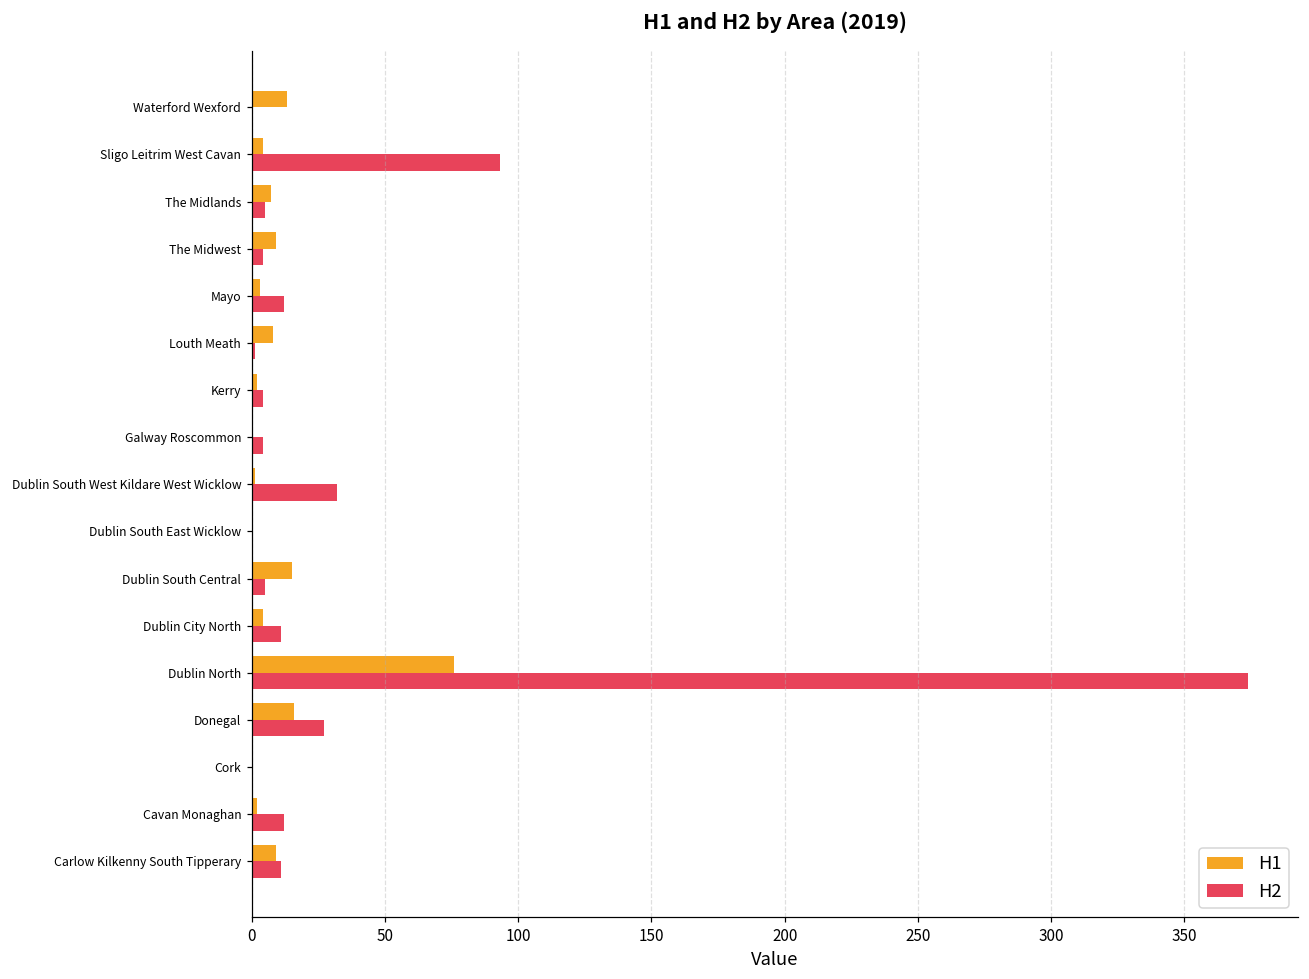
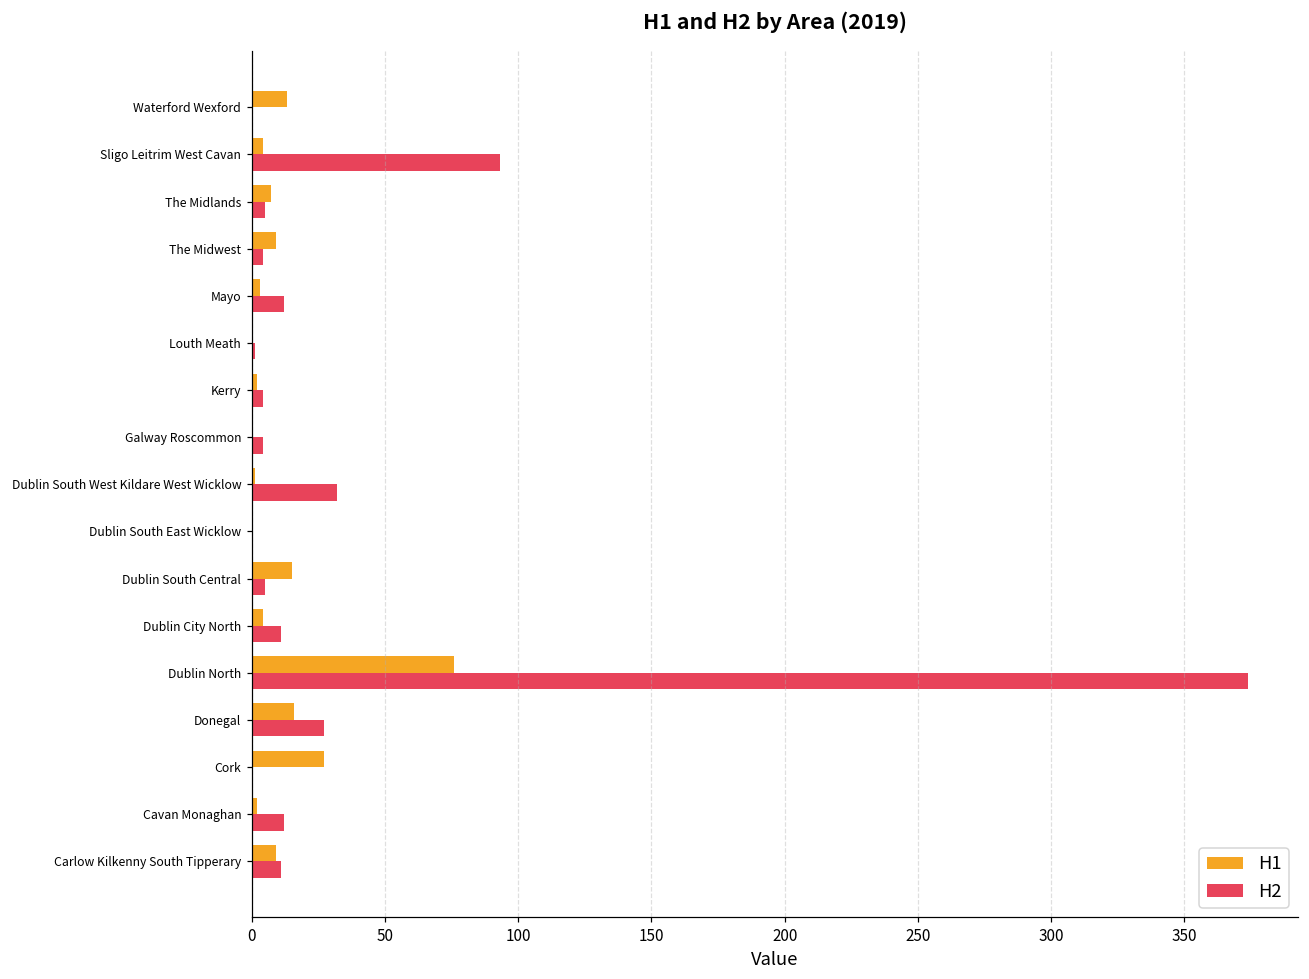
H1, Louth Meath: 8 -> 0
H1, Cork: 0 -> 27
